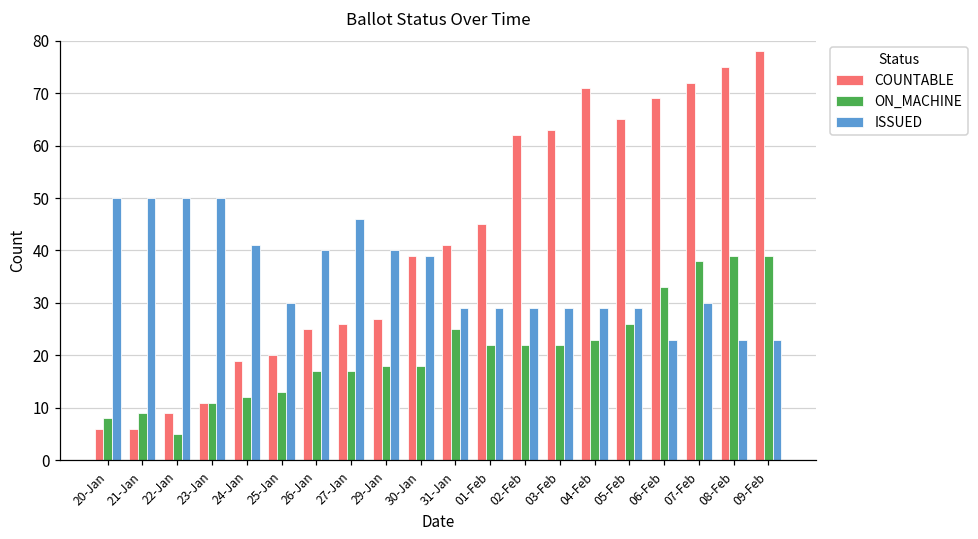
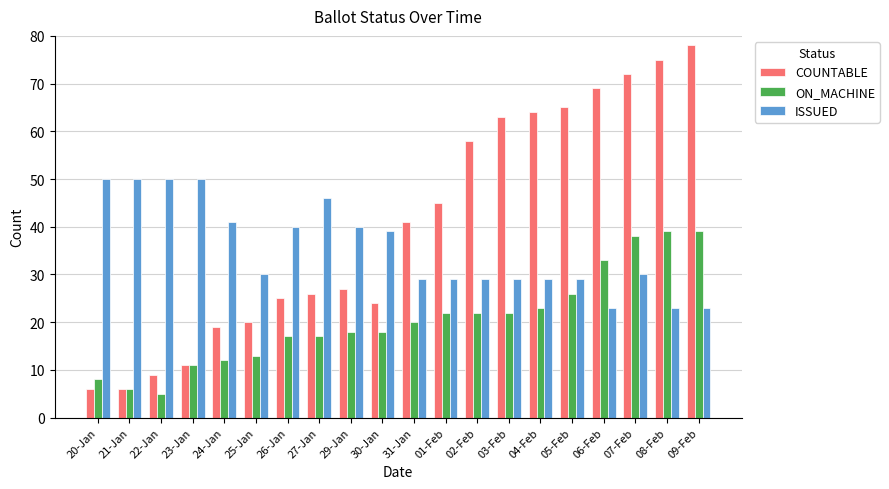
ON_MACHINE, 21-Jan: 9 -> 6
COUNTABLE, 30-Jan: 39 -> 24
ON_MACHINE, 31-Jan: 25 -> 20
COUNTABLE, 02-Feb: 62 -> 58
COUNTABLE, 04-Feb: 71 -> 64
